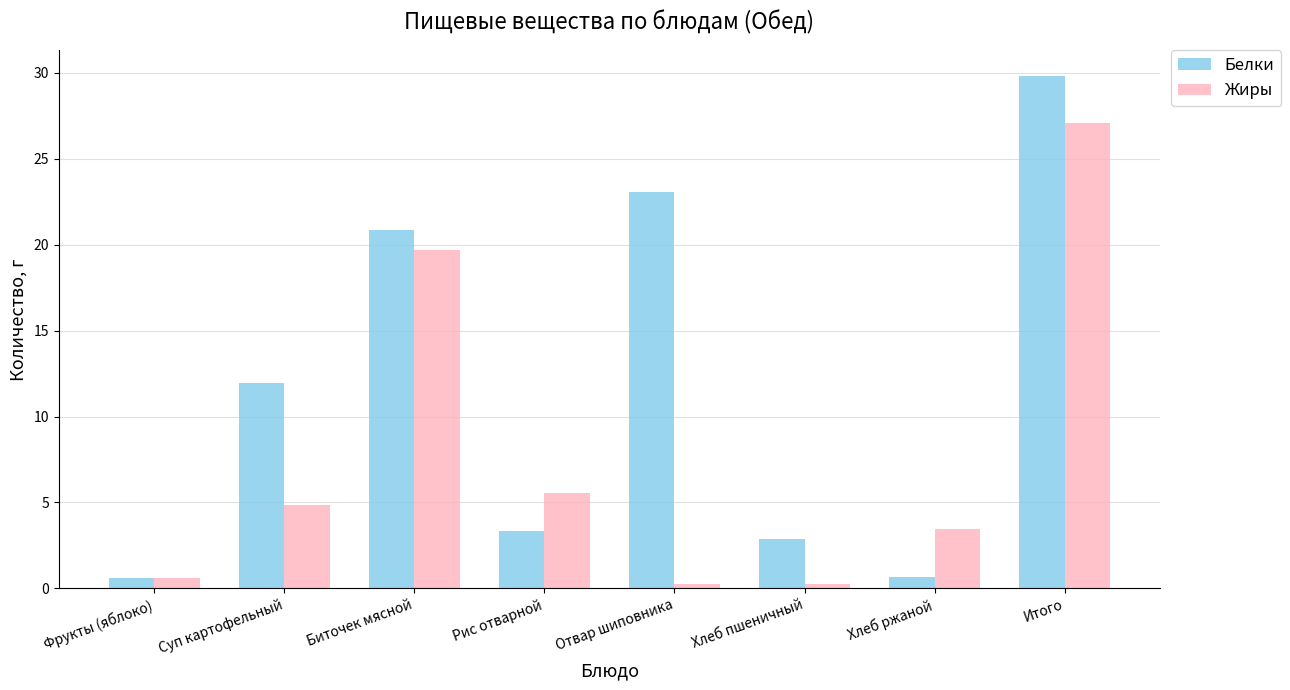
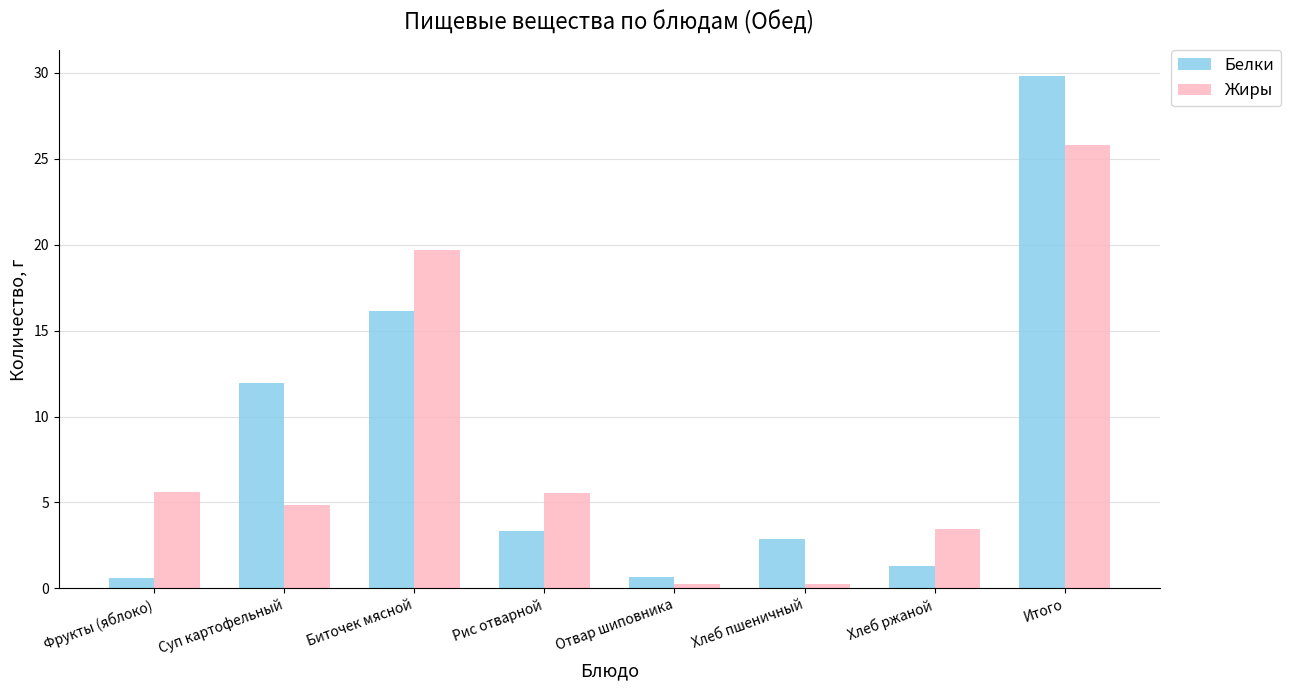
Жиры, Фрукты (яблоко): 0.6 -> 5.6
Белки, Биточек мясной: 20.8 -> 16.1
Белки, Отвар шиповника: 23.1 -> 0.6
Белки, Хлеб ржаной: 0.7 -> 1.3
Жиры, Итого: 27.1 -> 25.8
